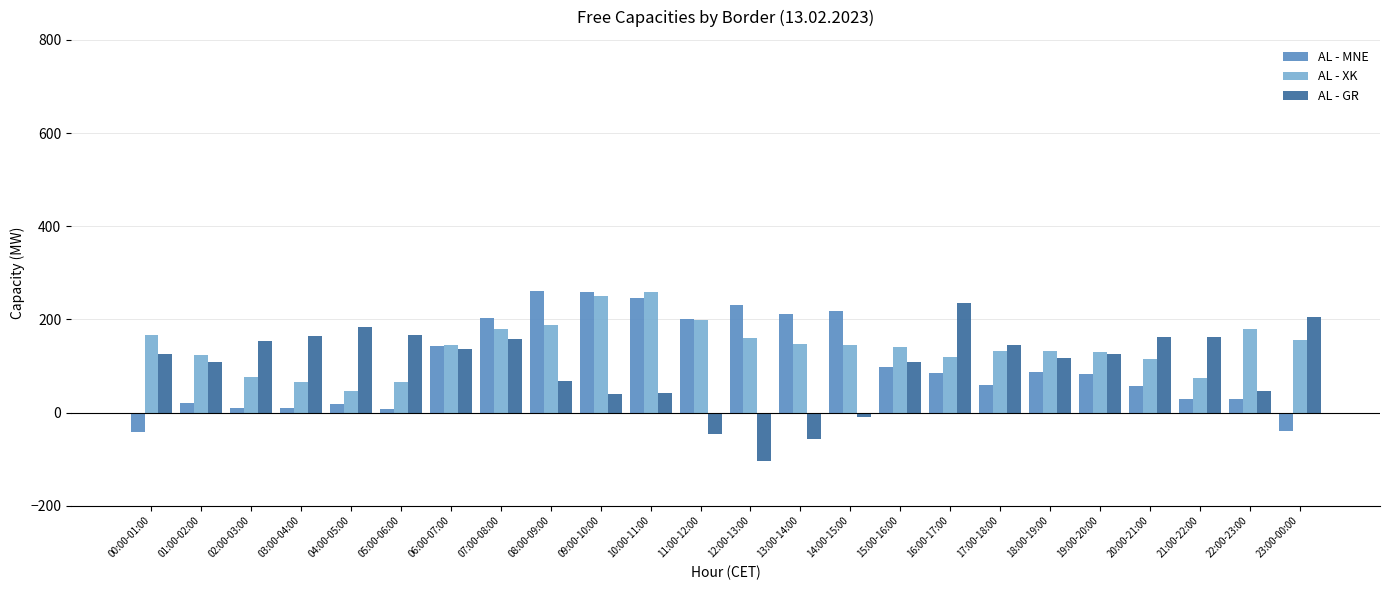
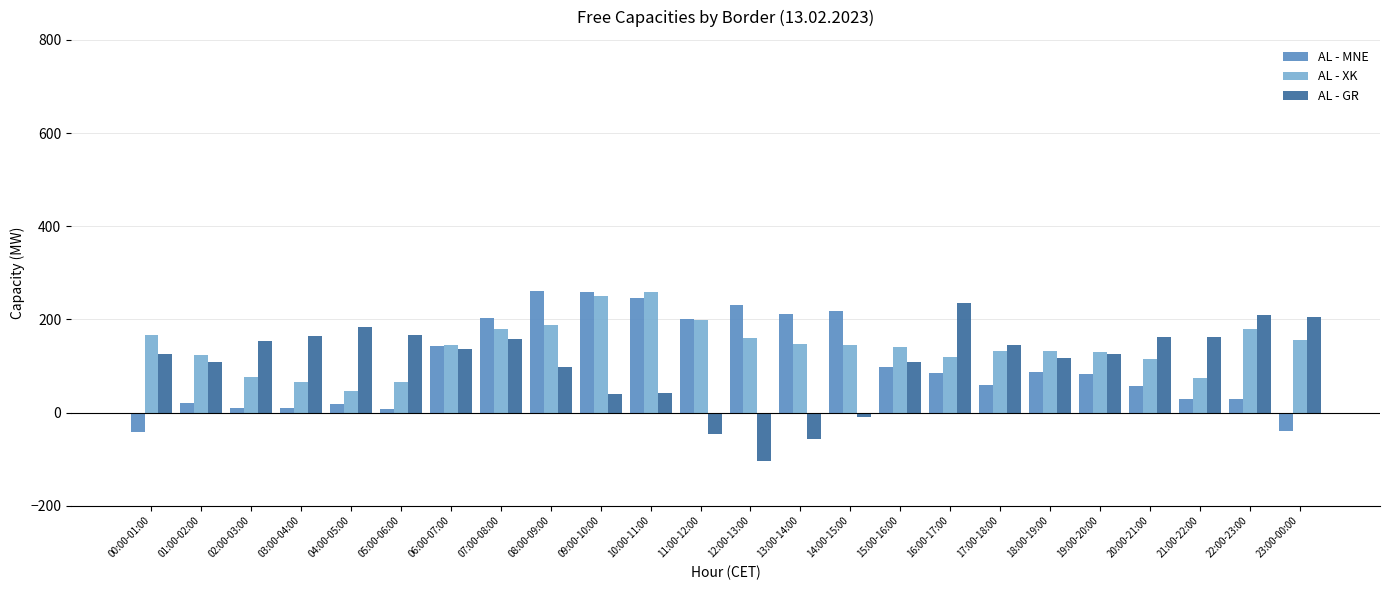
AL - GR, 08:00-09:00: 70 -> 100
AL - GR, 22:00-23:00: 50 -> 210
